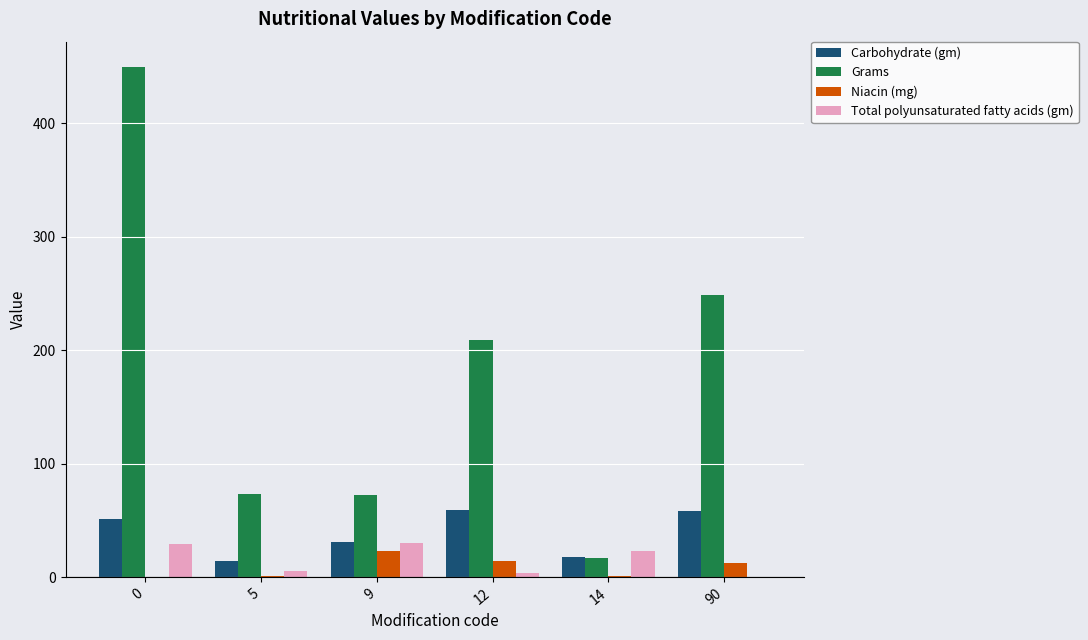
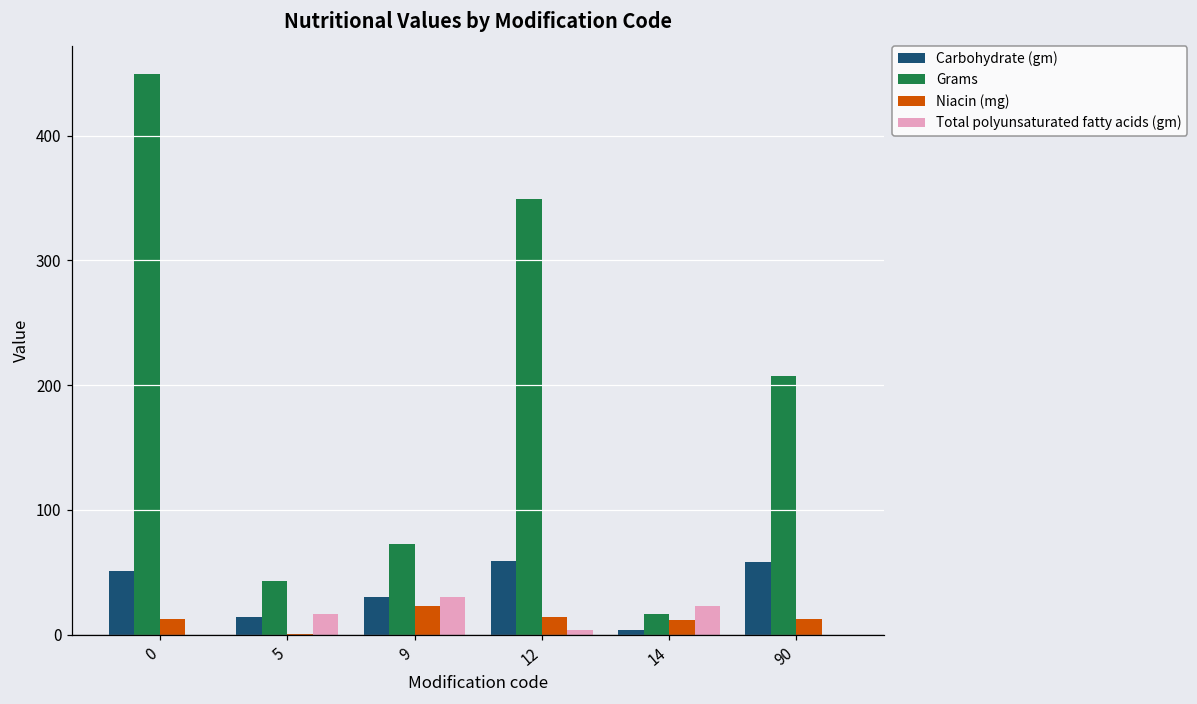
Niacin (mg), 0: 0 -> 13
Total polyunsaturated fatty acids (gm), 0: 29 -> 0
Grams, 5: 73 -> 43
Total polyunsaturated fatty acids (gm), 5: 5 -> 17
Grams, 12: 209 -> 349
Carbohydrate (gm), 14: 17 -> 4
Niacin (mg), 14: 1 -> 12
Grams, 90: 248 -> 207
